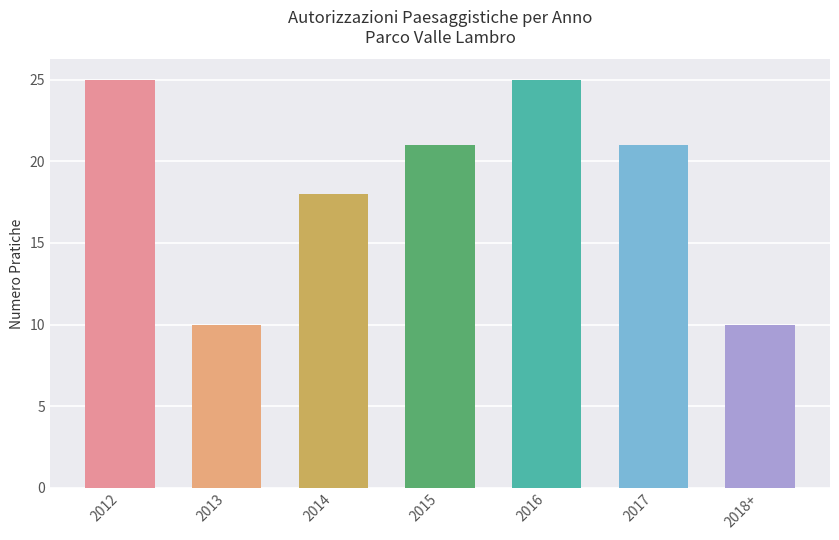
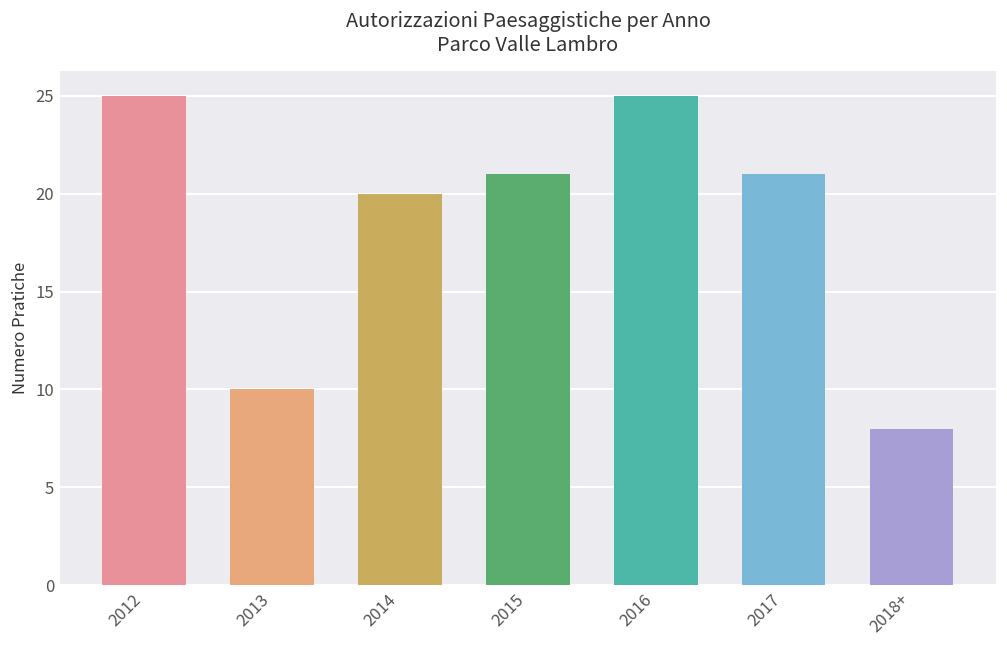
2014: 18 -> 20
2018+: 10 -> 8
